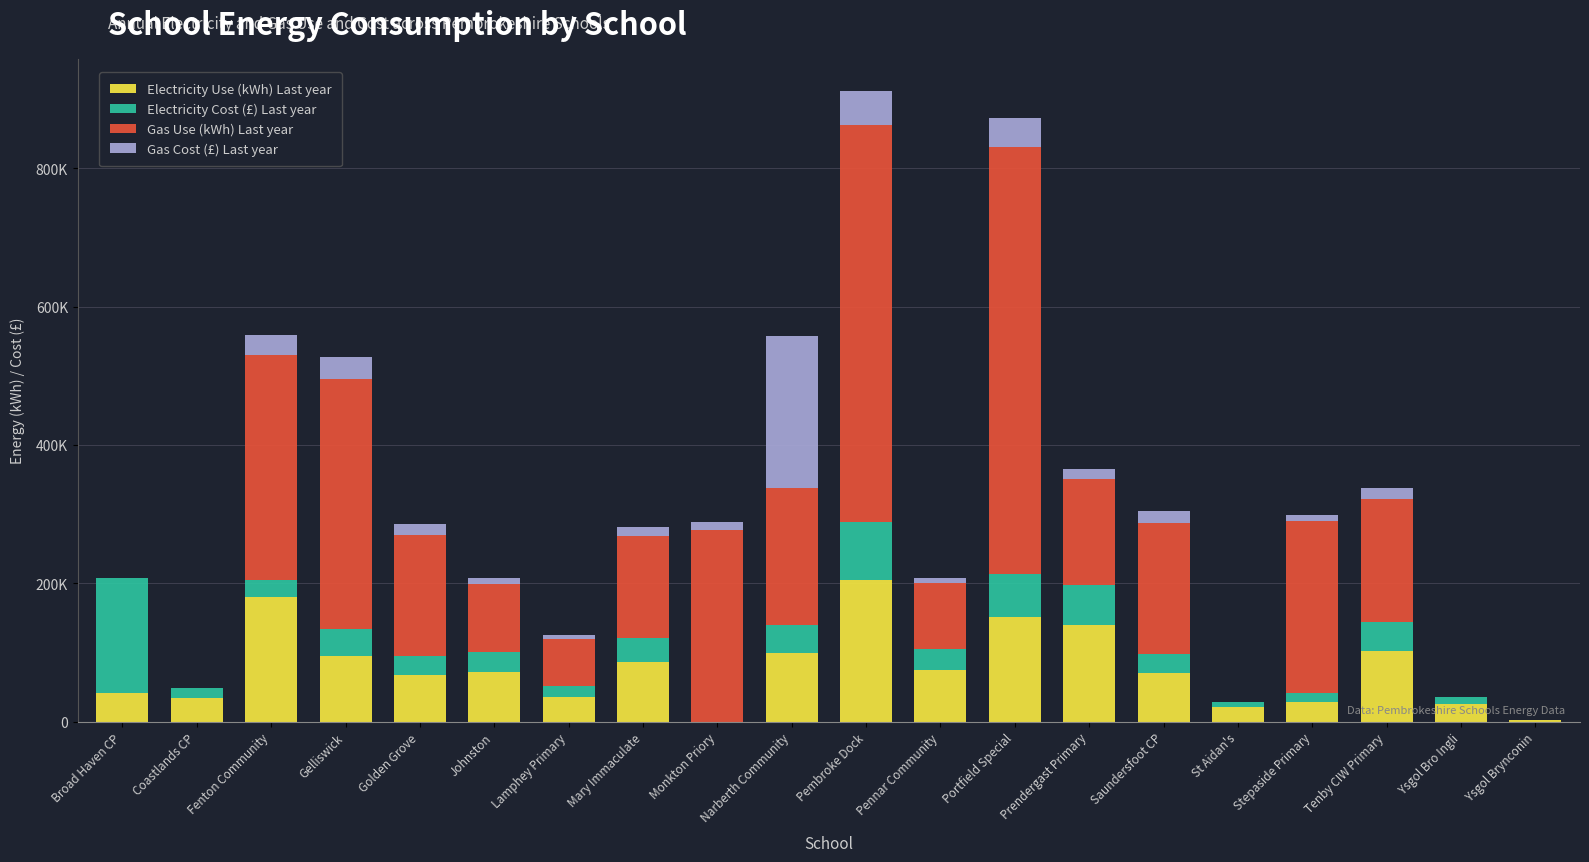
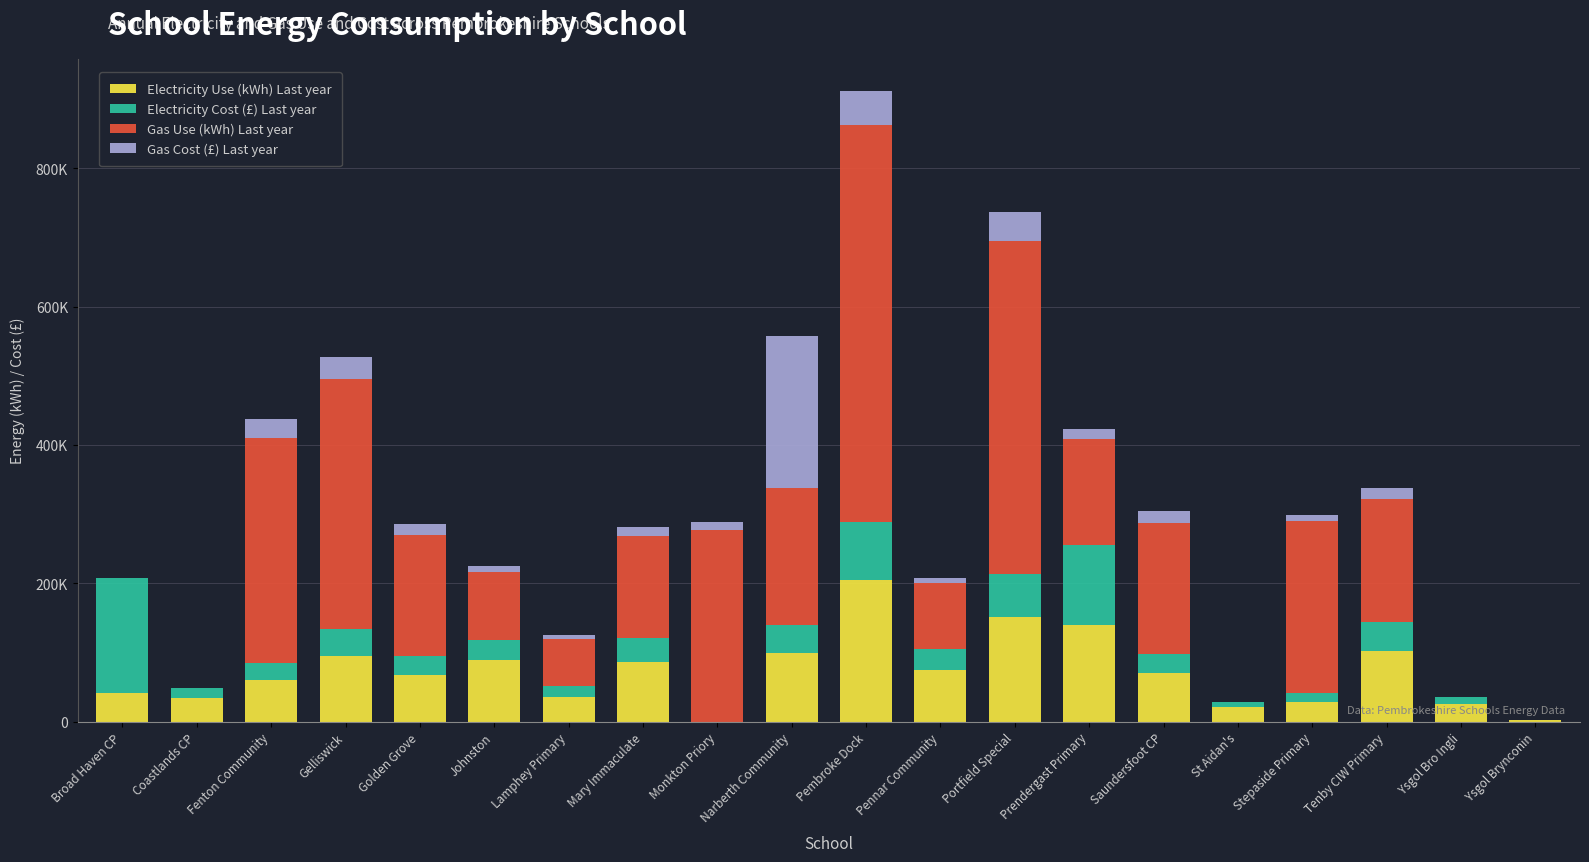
Electricity Use (kWh) Last year, Fenton Community: 180000 -> 60000
Electricity Use (kWh) Last year, Johnston: 70000 -> 90000
Gas Use (kWh) Last year, Portfield Special: 620000 -> 480000
Electricity Cost (£) Last year, Prendergast Primary: 60000 -> 120000
